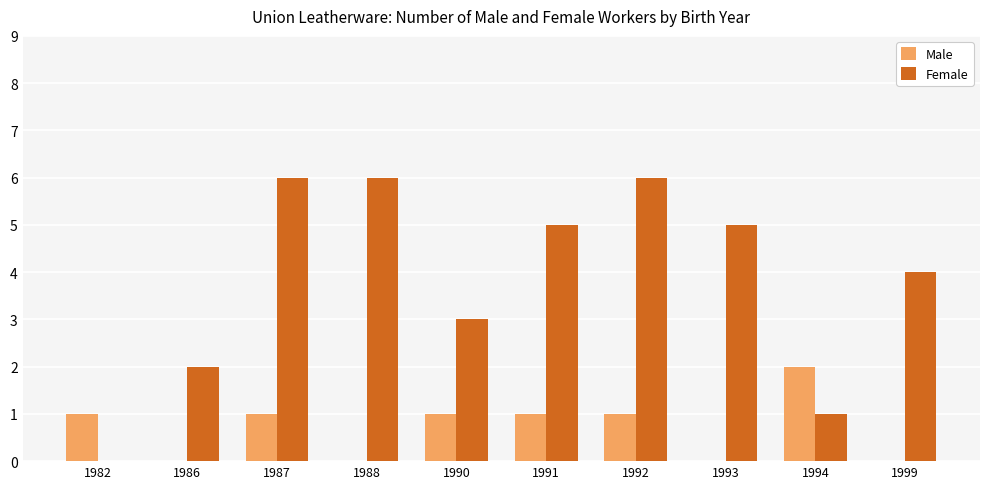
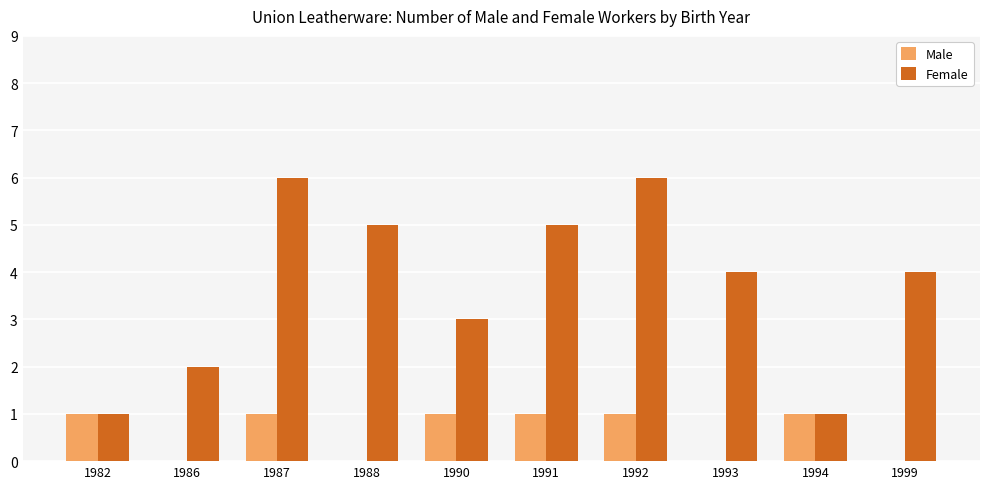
Female, 1982: 0 -> 1
Female, 1988: 6 -> 5
Female, 1993: 5 -> 4
Male, 1994: 2 -> 1
